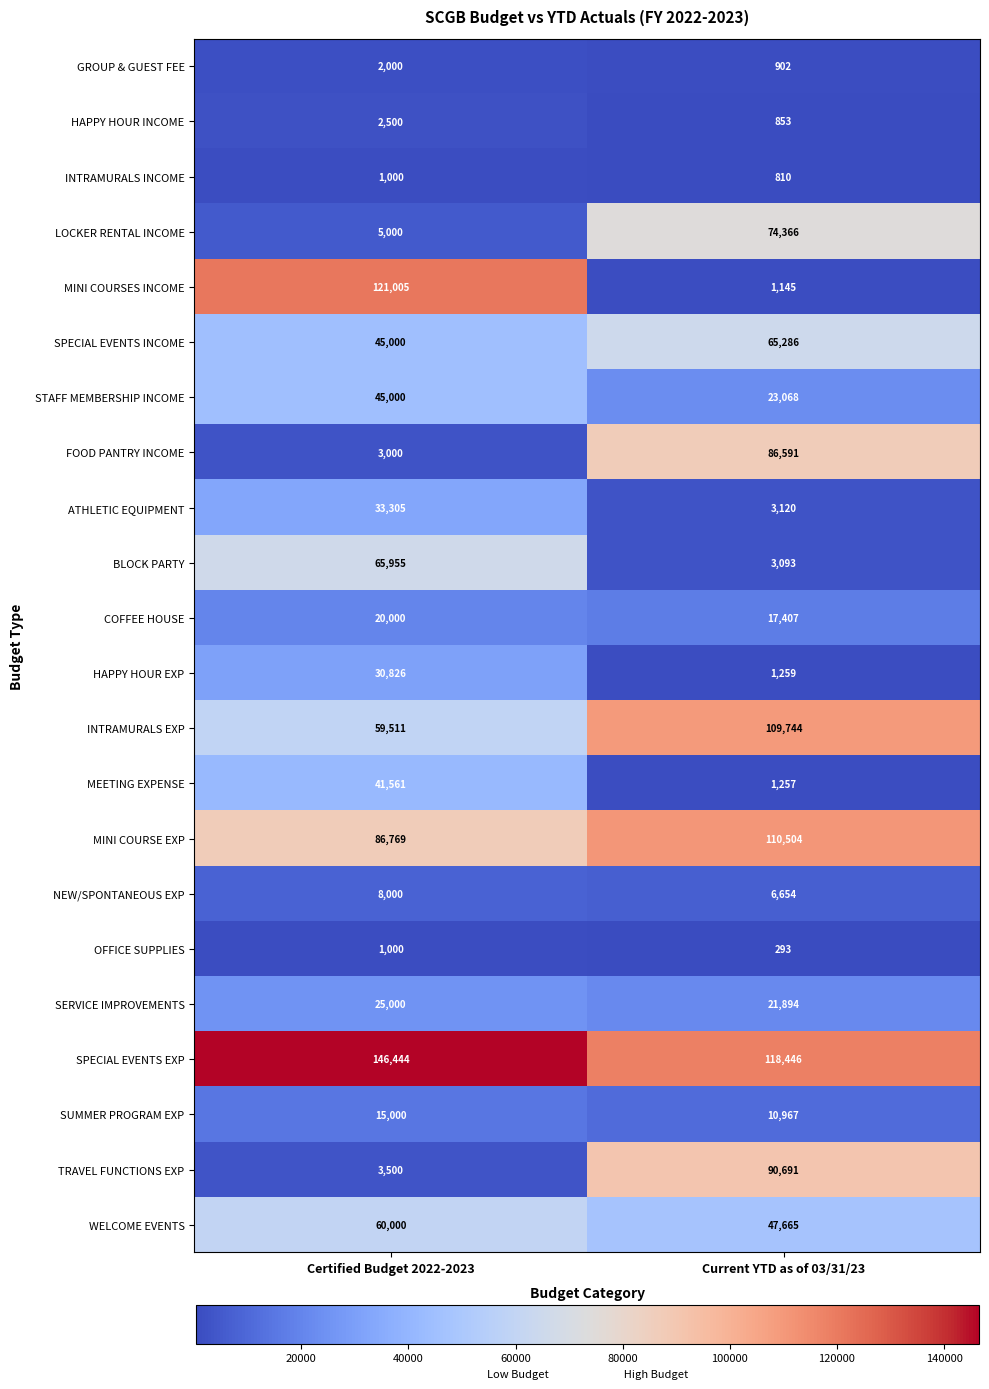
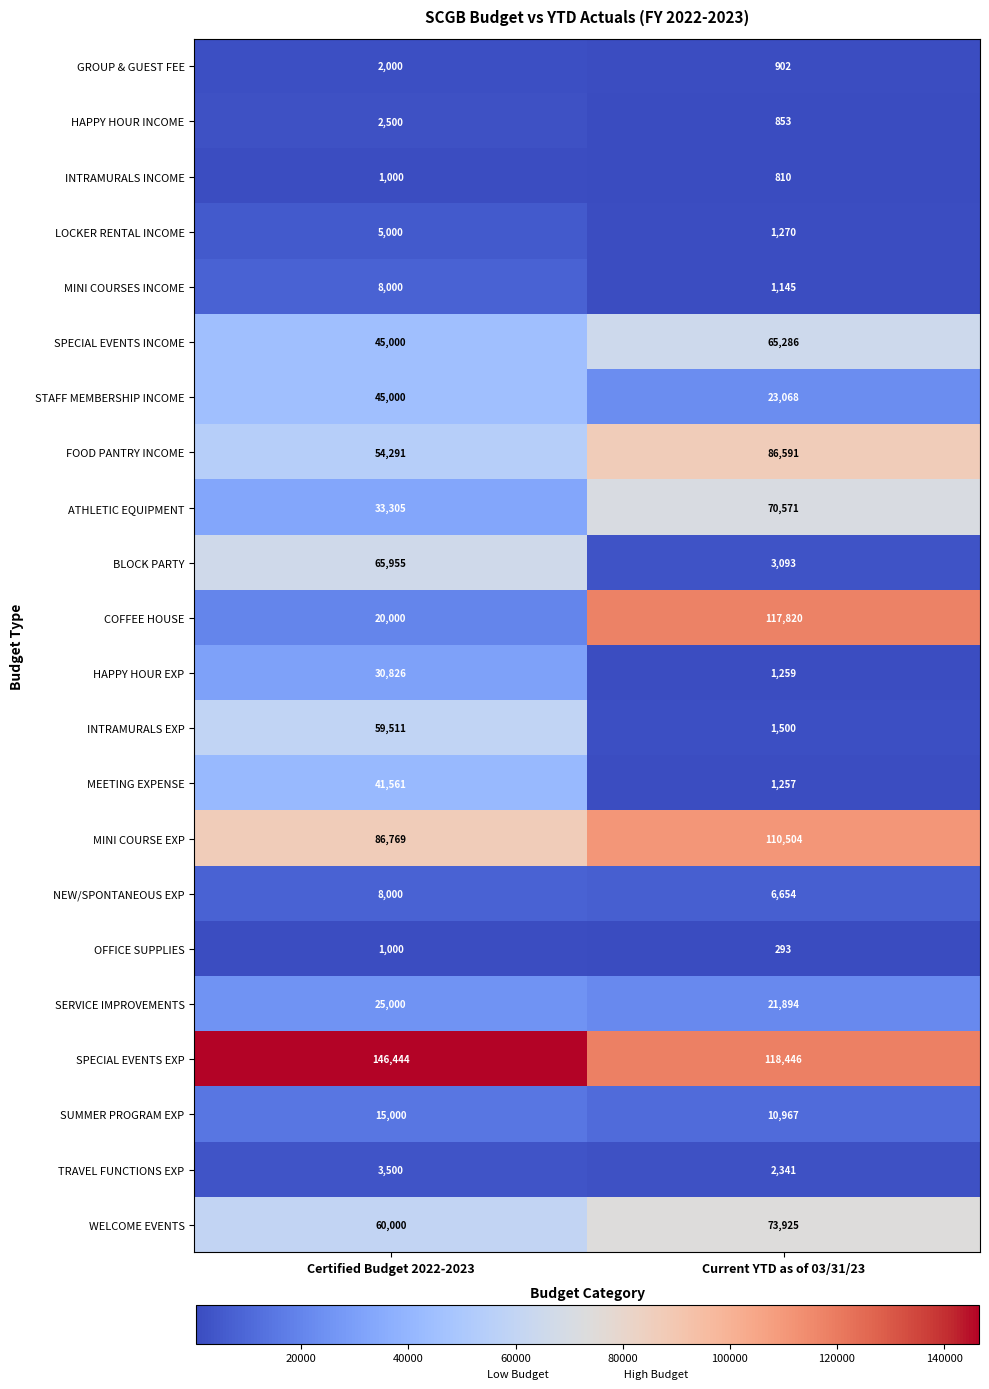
LOCKER RENTAL INCOME, Current YTD as of 03/31/23: 74,366 -> 1,270
MINI COURSES INCOME, Certified Budget 2022-2023: 121,005 -> 8,000
FOOD PANTRY INCOME, Certified Budget 2022-2023: 3,000 -> 54,291
ATHLETIC EQUIPMENT, Current YTD as of 03/31/23: 3,120 -> 70,571
COFFEE HOUSE, Current YTD as of 03/31/23: 17,407 -> 117,820
INTRAMURALS EXP, Current YTD as of 03/31/23: 109,744 -> 1,500
TRAVEL FUNCTIONS EXP, Current YTD as of 03/31/23: 90,691 -> 2,341
WELCOME EVENTS, Current YTD as of 03/31/23: 47,665 -> 73,925
